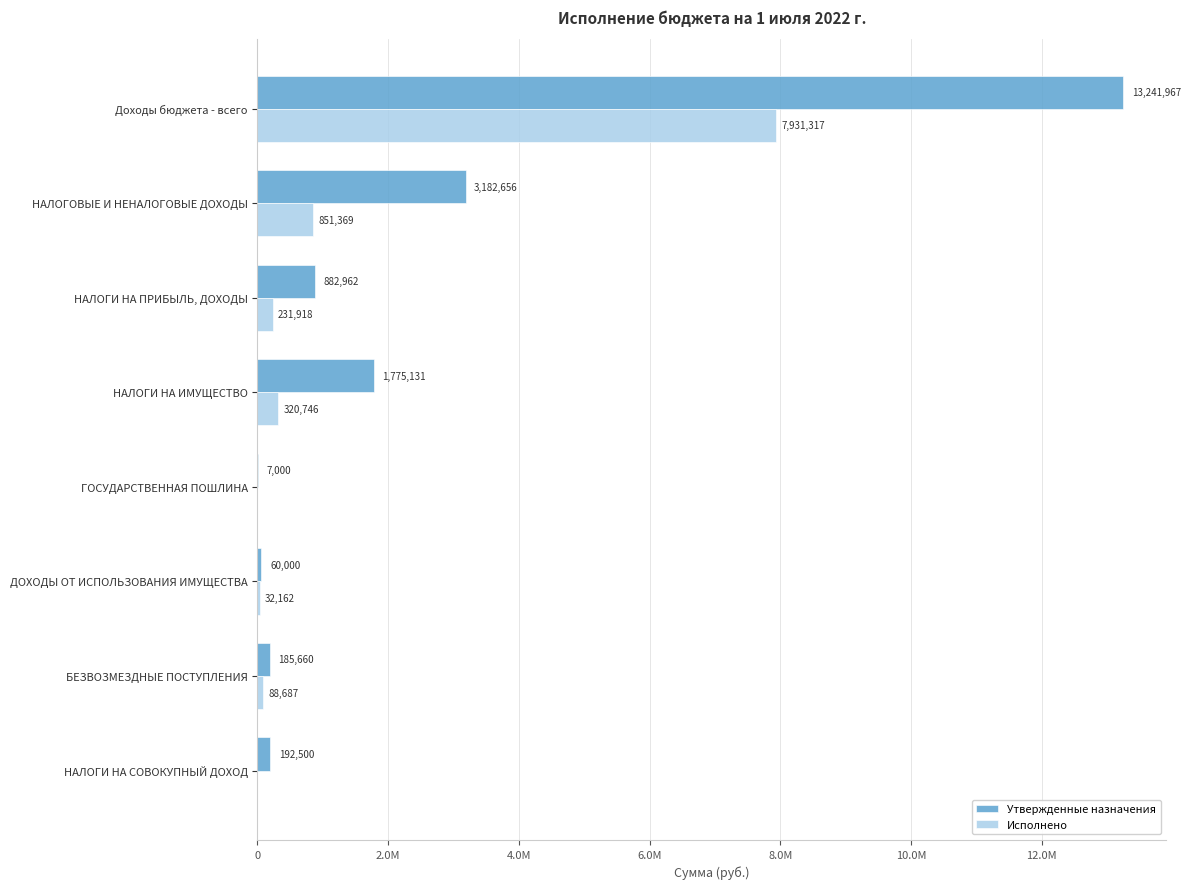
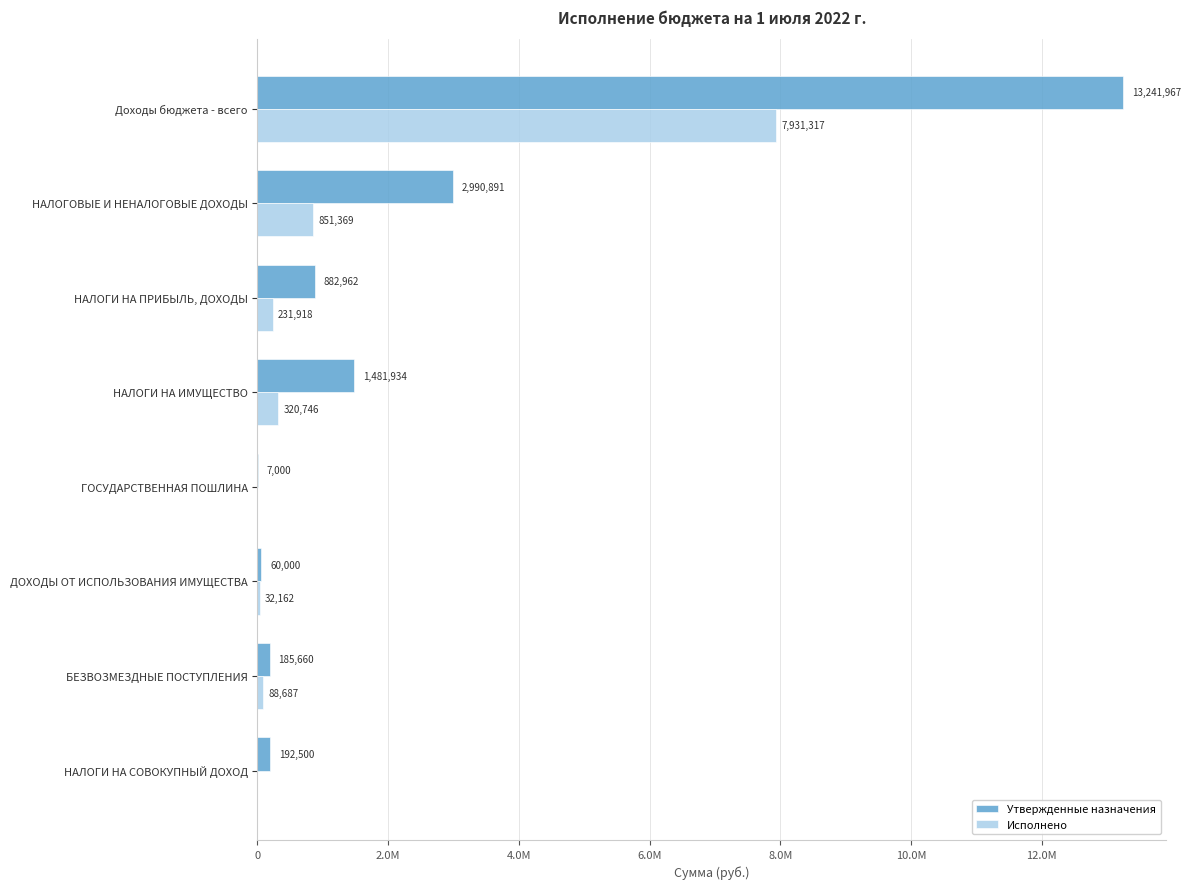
Утвержденные назначения, НАЛОГОВЫЕ И НЕНАЛОГОВЫЕ ДОХОДЫ: 3,182,656 -> 2,990,891
Утвержденные назначения, НАЛОГИ НА ИМУЩЕСТВО: 1,775,131 -> 1,481,934
